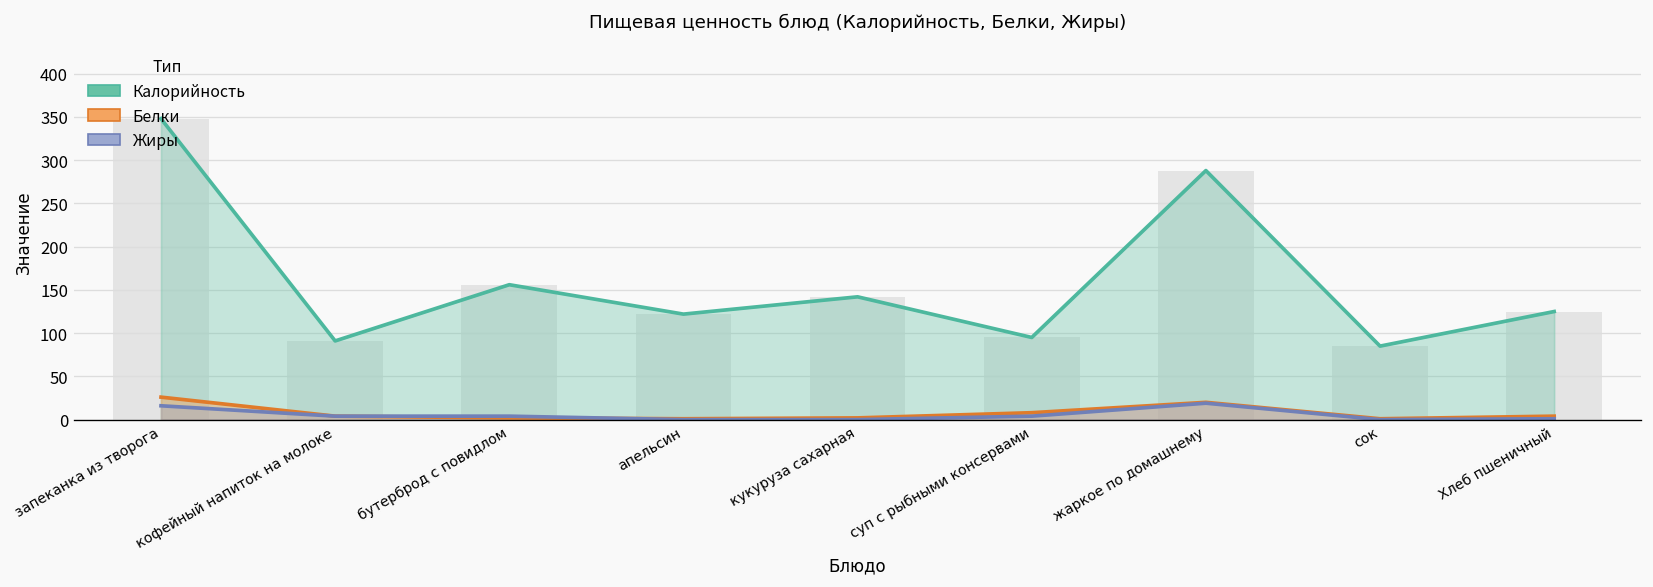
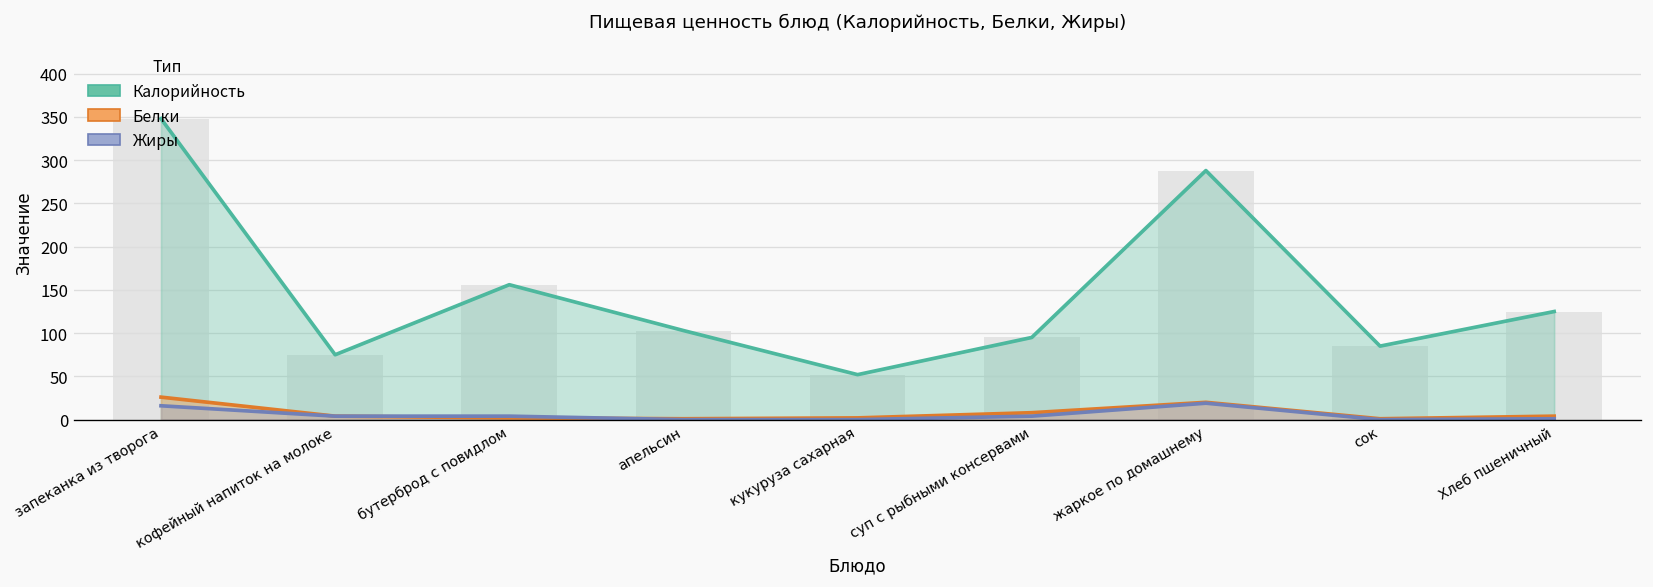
Калорийность, кофейный напиток на молоке: 90 -> 80
Калорийность, апельсин: 120 -> 100
Калорийность, кукуруза сахарная: 140 -> 50
